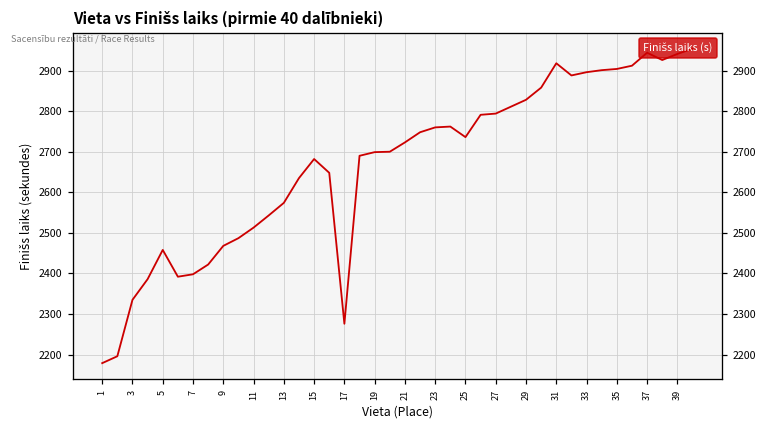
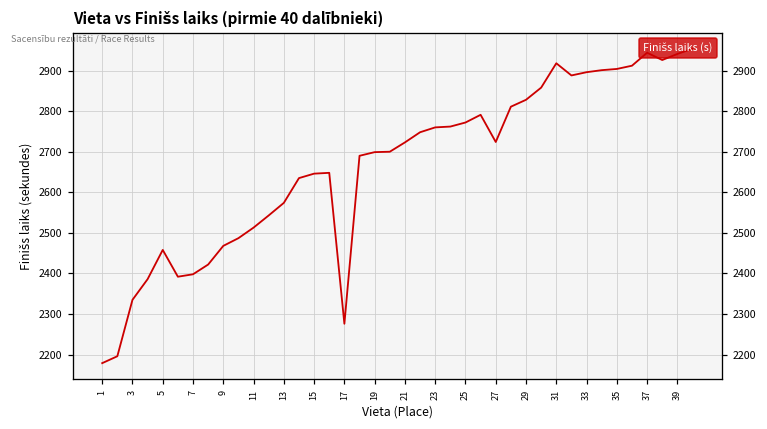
15: 2680 -> 2650
25: 2740 -> 2770
27: 2790 -> 2720
